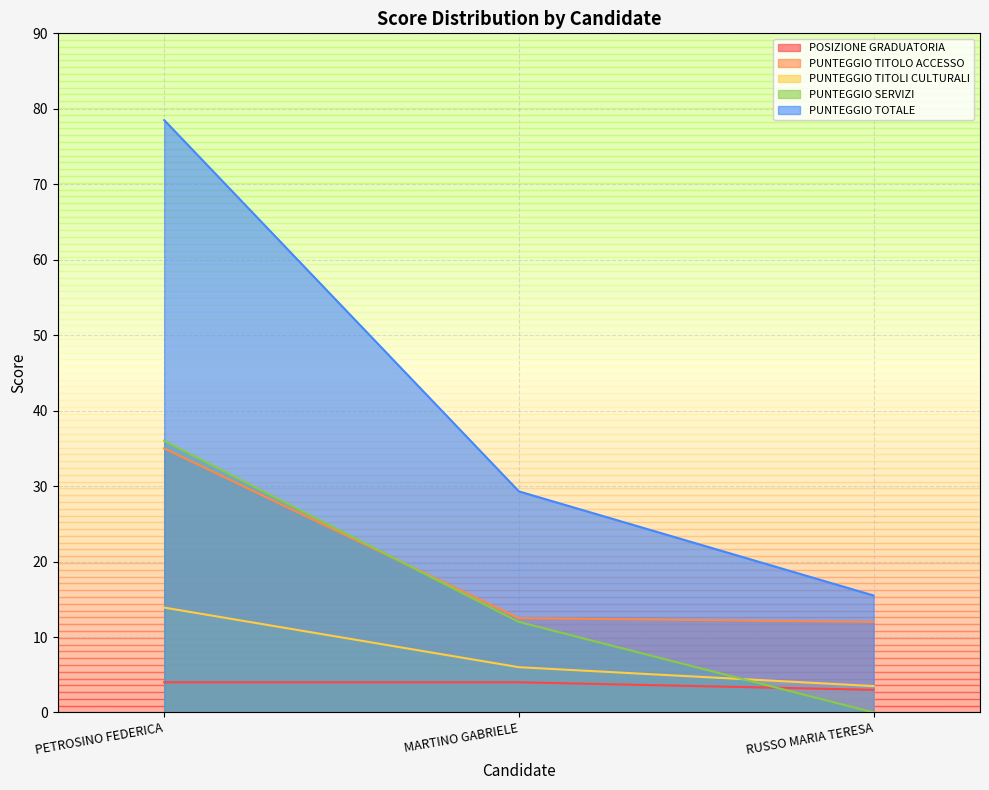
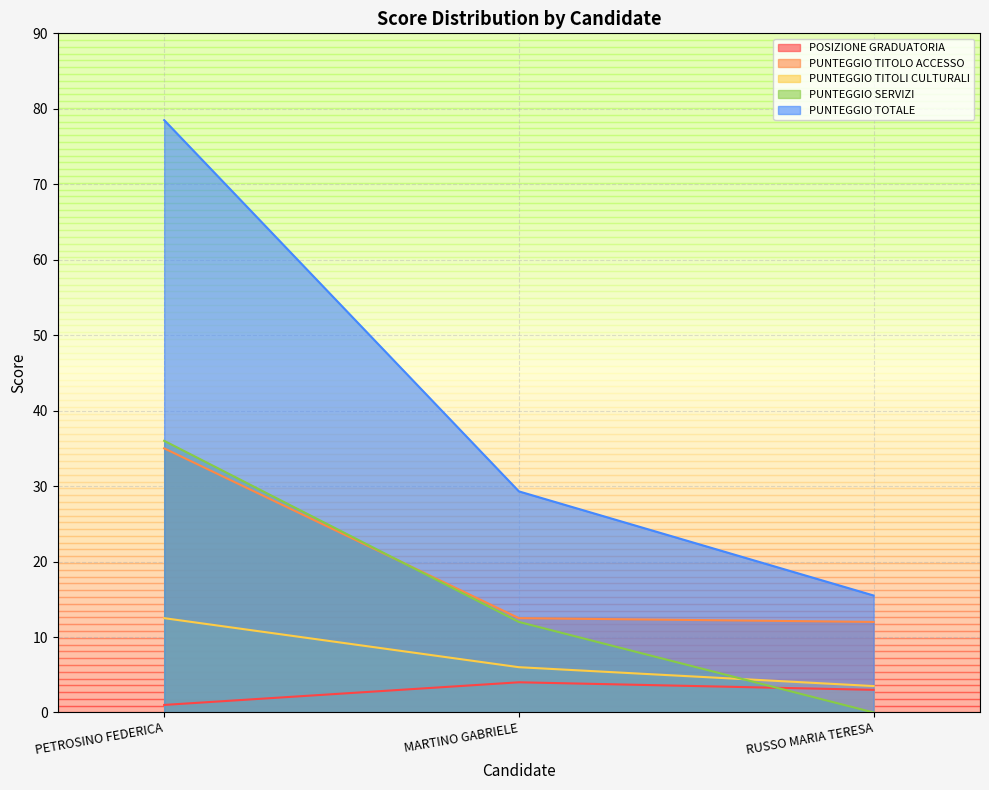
POSIZIONE GRADUATORIA, PETROSINO FEDERICA: 4 -> 1
PUNTEGGIO TITOLI CULTURALI, PETROSINO FEDERICA: 14 -> 13
